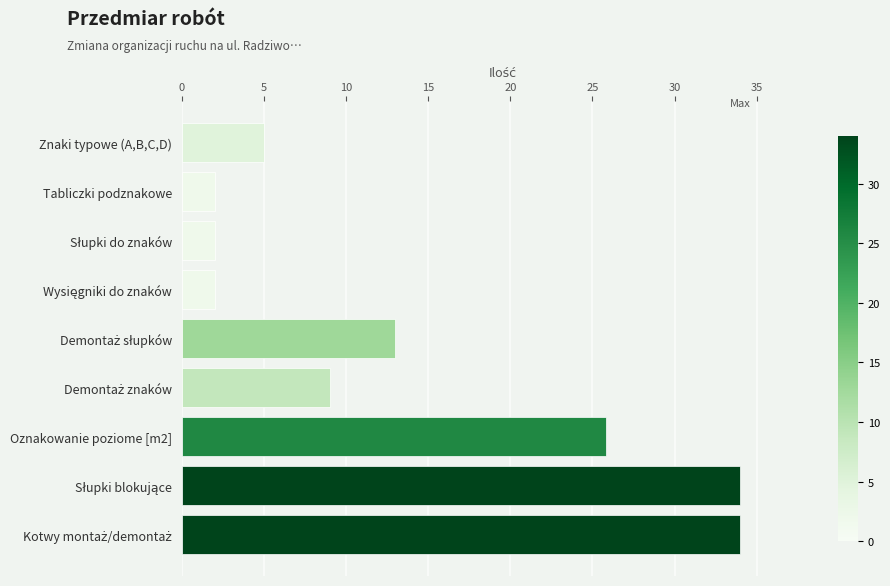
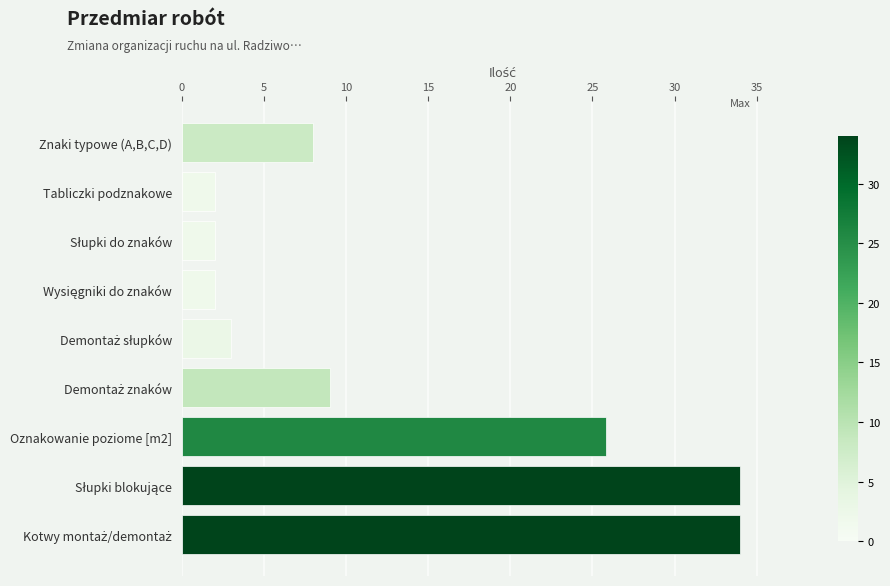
Znaki typowe (A,B,C,D): 5 -> 8
Demontaż słupków: 13 -> 3
